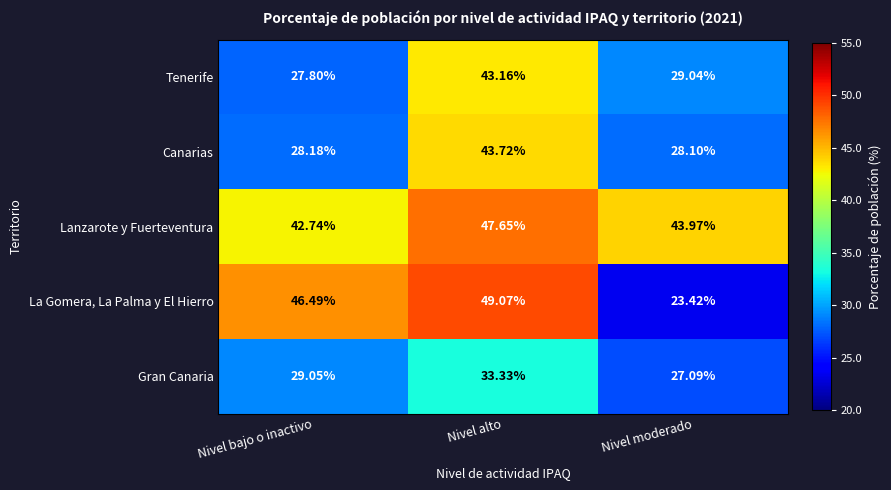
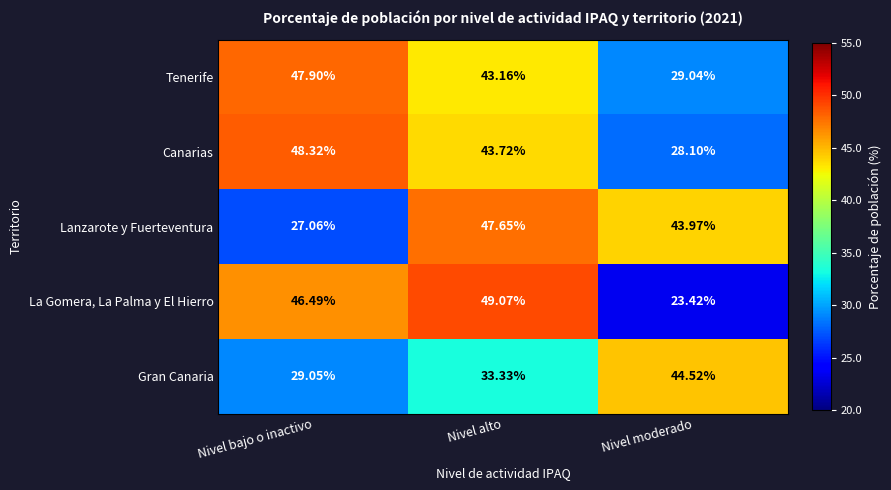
Tenerife, Nivel bajo o inactivo: 27.80% -> 47.90%
Canarias, Nivel bajo o inactivo: 28.18% -> 48.32%
Lanzarote y Fuerteventura, Nivel bajo o inactivo: 42.74% -> 27.06%
Gran Canaria, Nivel moderado: 27.09% -> 44.52%
